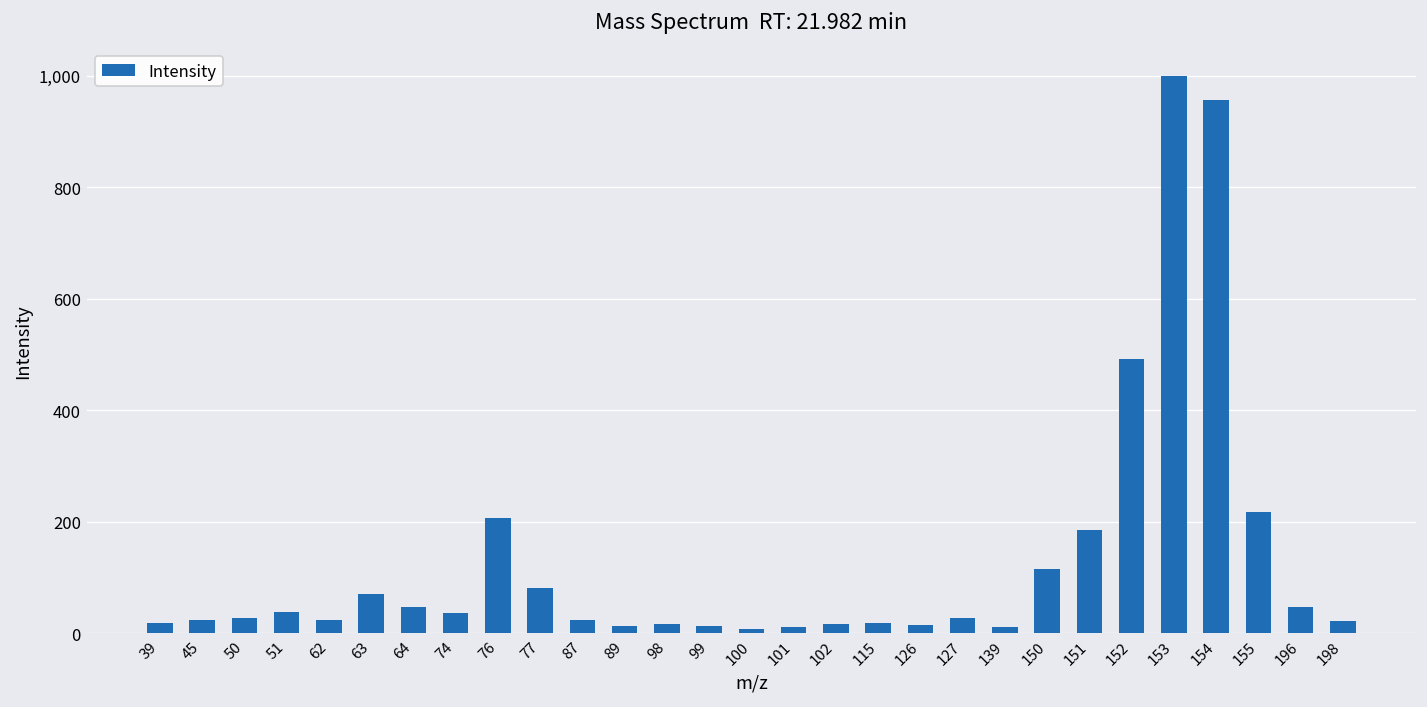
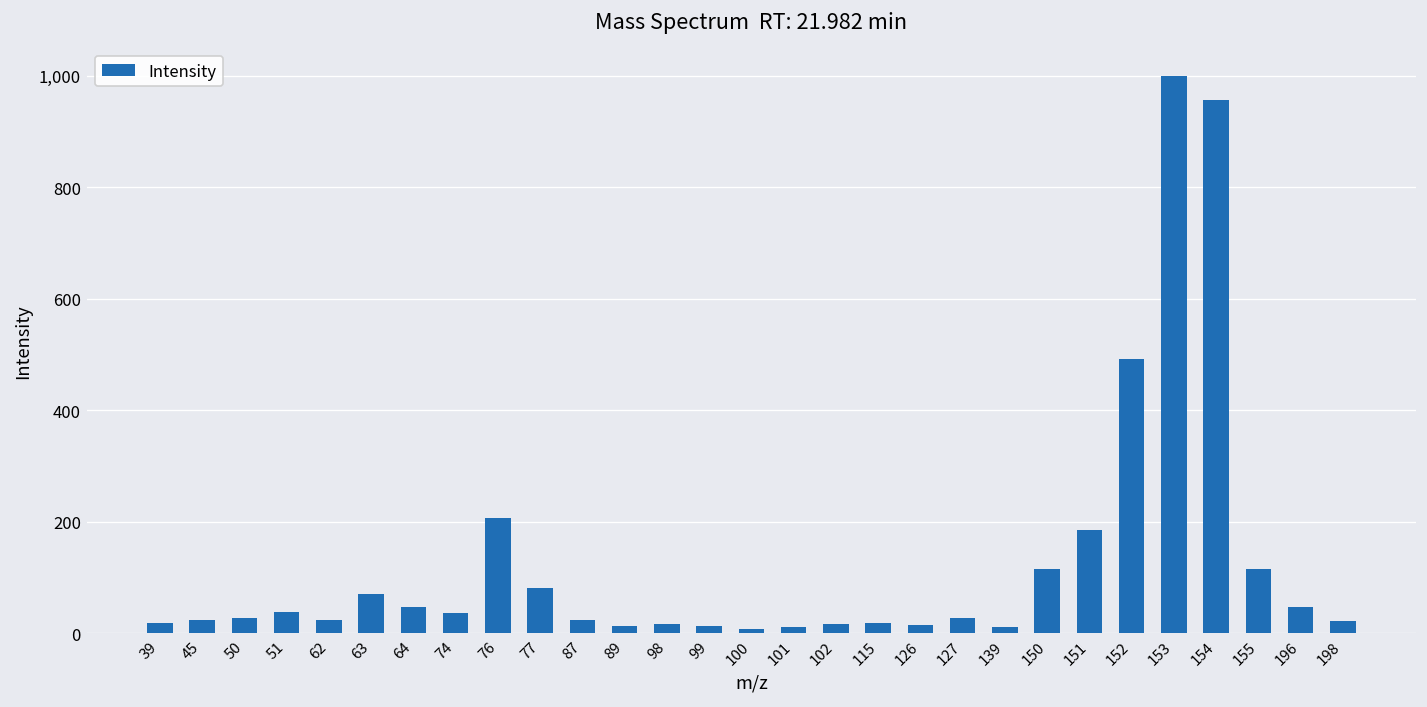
155: 220 -> 120
